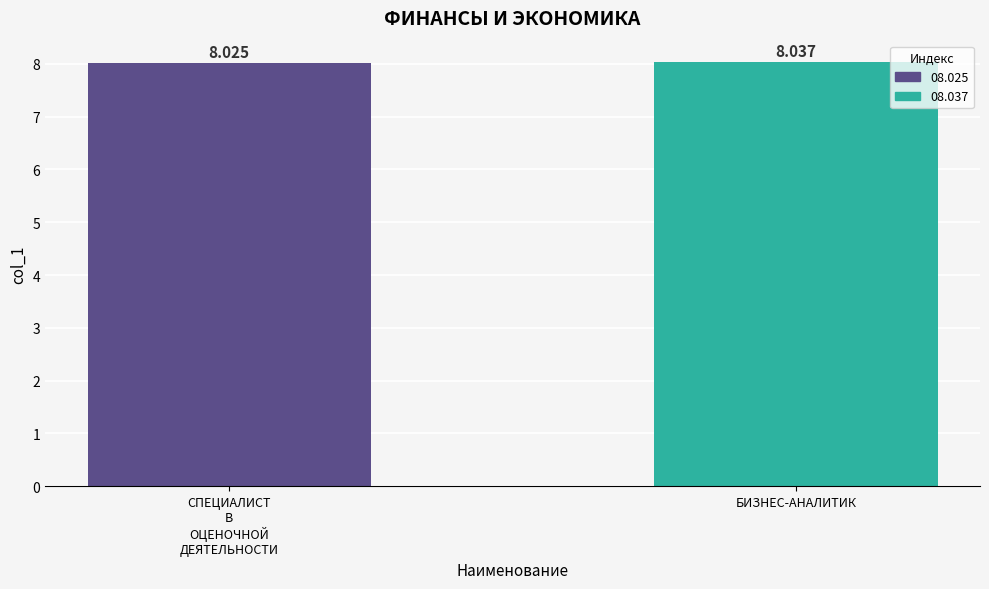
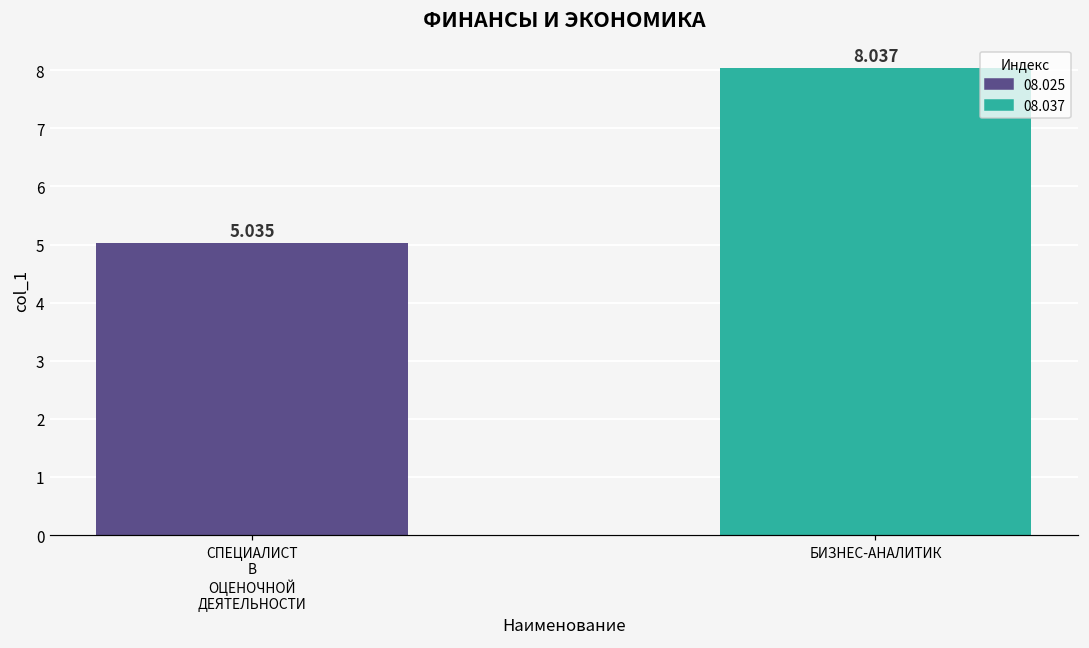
СПЕЦИАЛИСТ В ОЦЕНОЧНОЙ ДЕЯТЕЛЬНОСТИ: 8.025 -> 5.035
